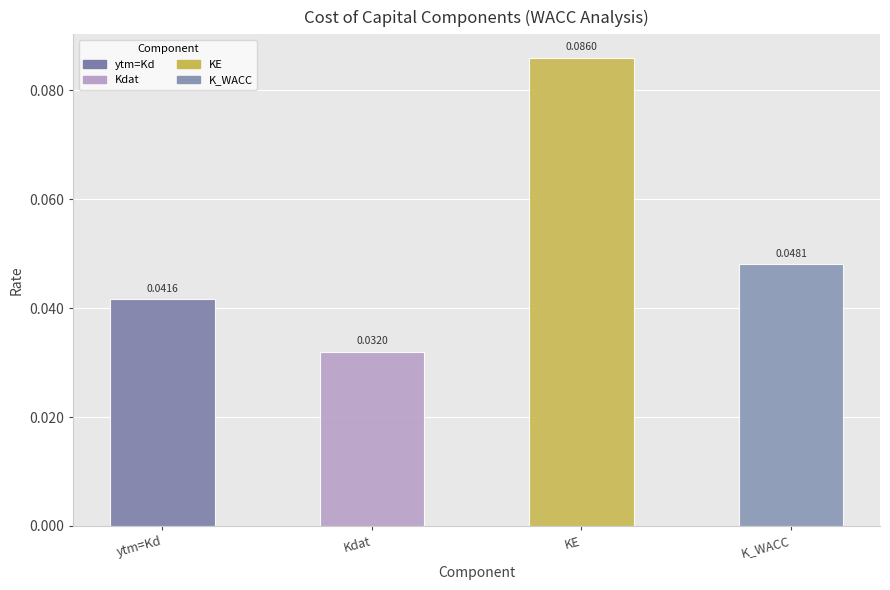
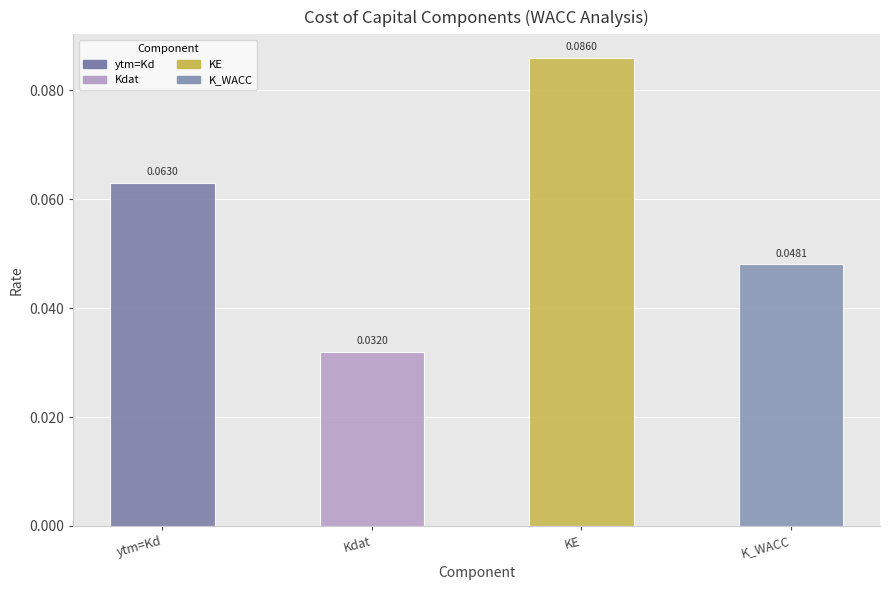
ytm=Kd: 0.0416 -> 0.0630
